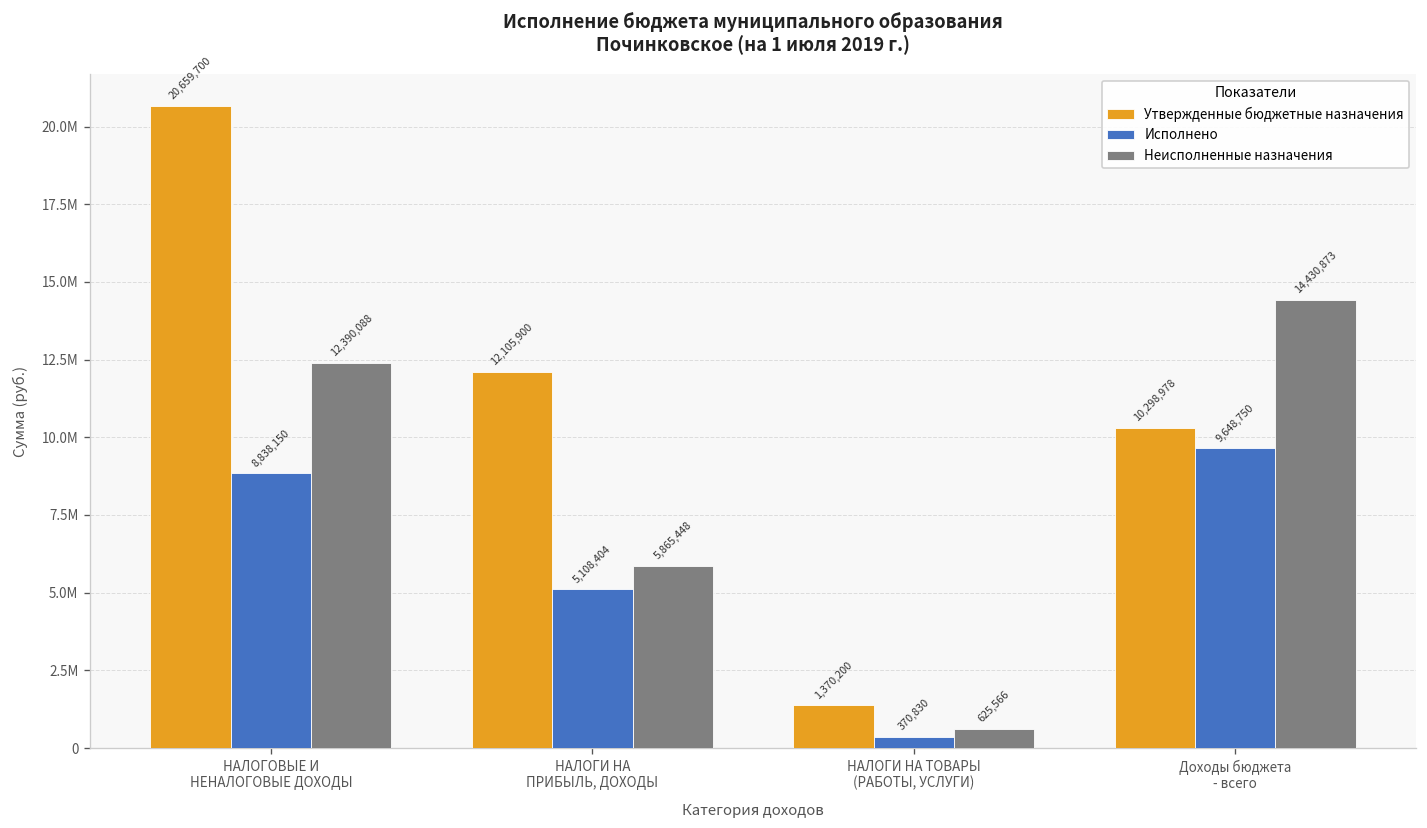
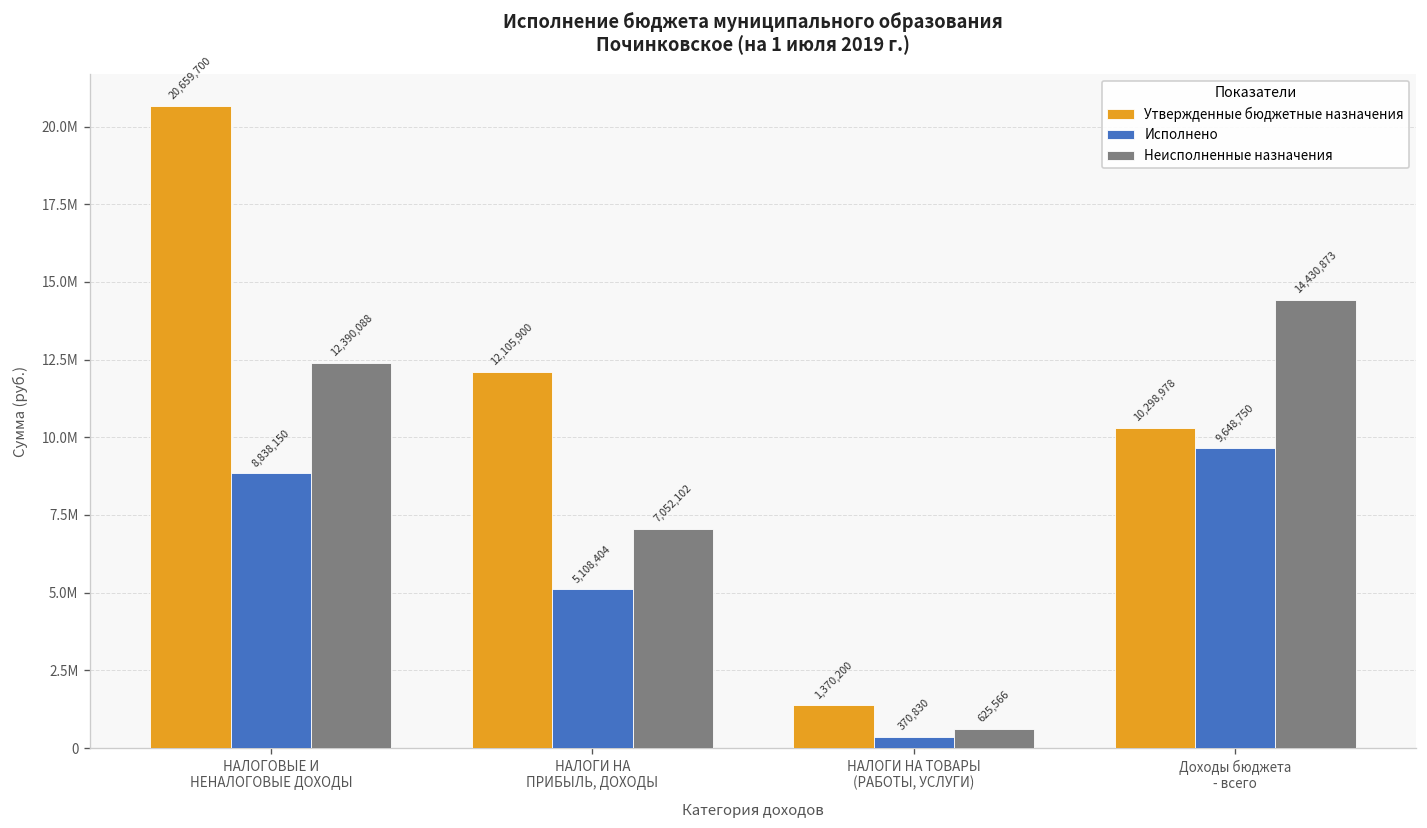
Неисполненные назначения, НАЛОГИ НА ПРИБЫЛЬ, ДОХОДЫ: 5,865,448 -> 7,052,102
